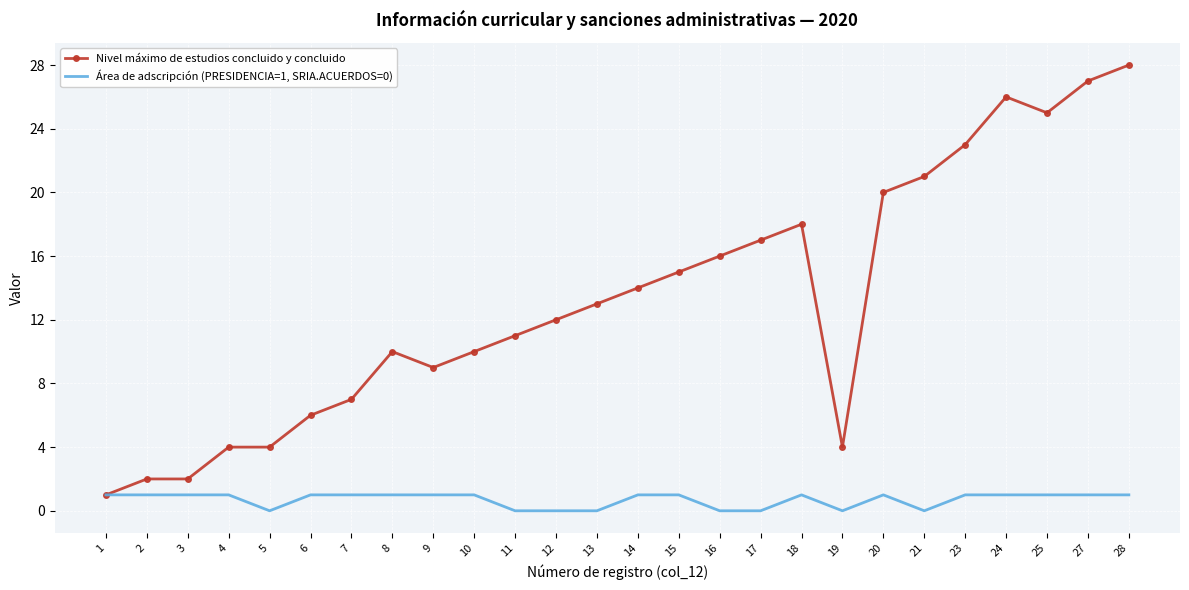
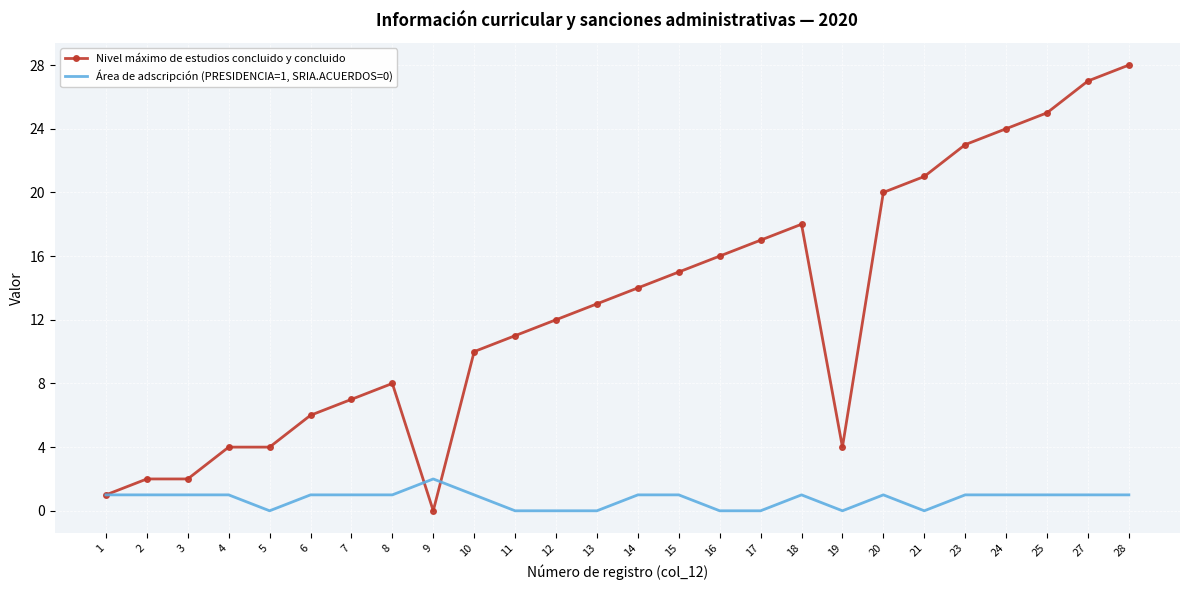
Nivel máximo de estudios concluido y concluido, 8: 10 -> 8
Nivel máximo de estudios concluido y concluido, 9: 9 -> 0
Área de adscripción (PRESIDENCIA=1, SRIA.ACUERDOS=0), 9: 1 -> 2
Nivel máximo de estudios concluido y concluido, 24: 26 -> 24
